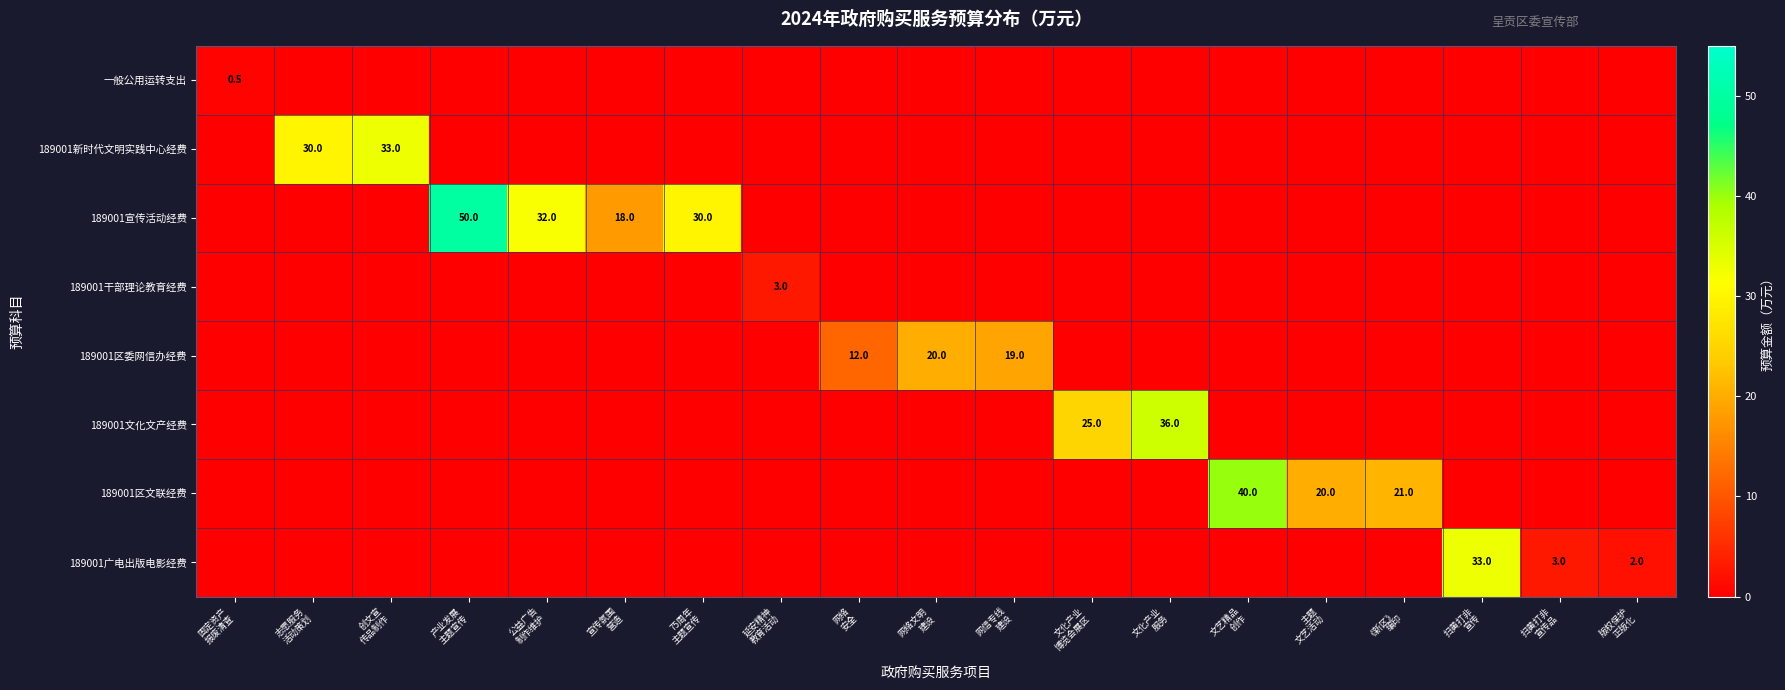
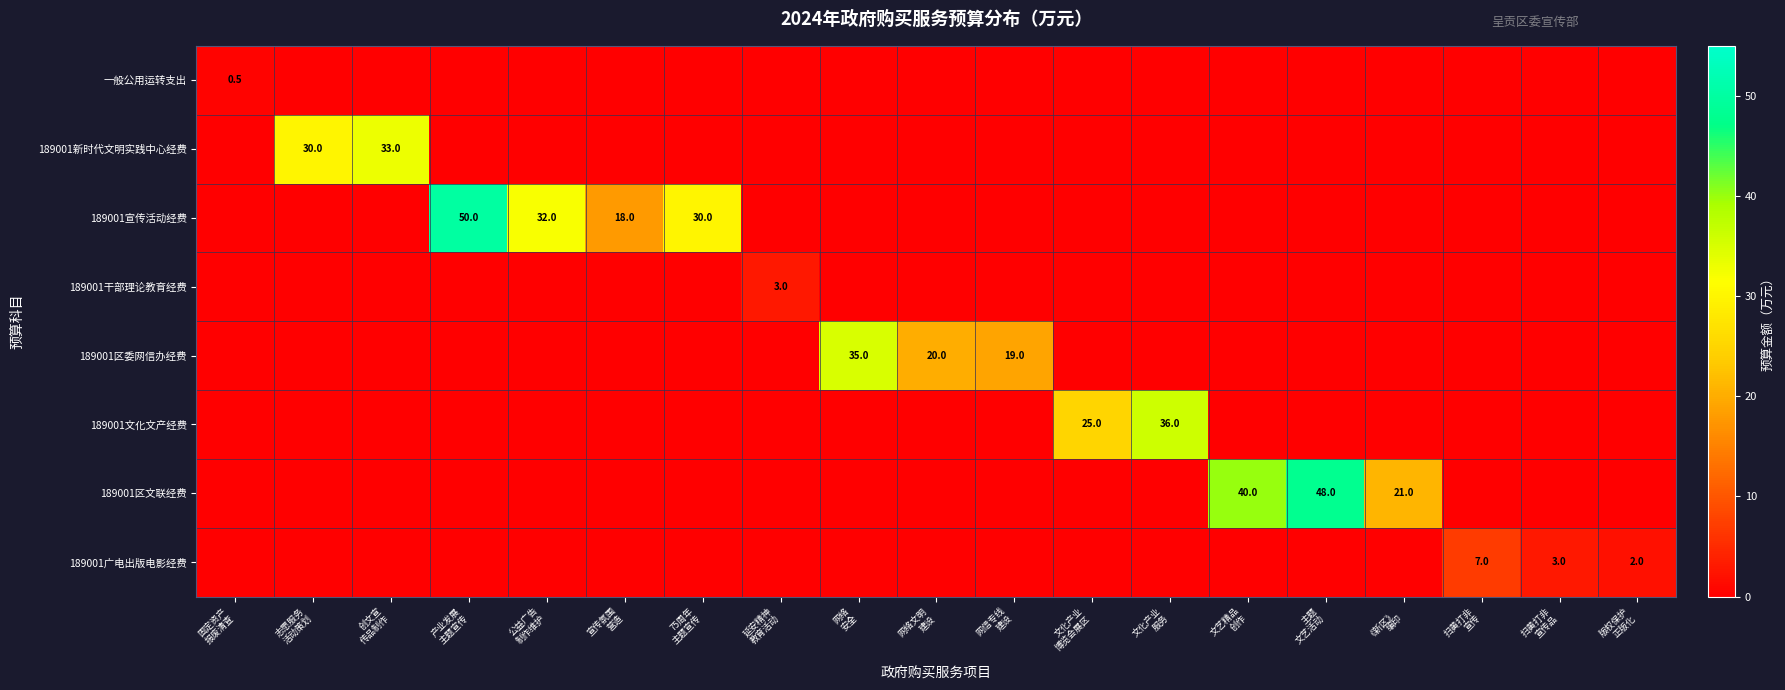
189001区委网信办经费, 网络 安全: 12.0 -> 35.0
189001区文联经费, 主题 文艺活动: 20.0 -> 48.0
189001广电出版电影经费, 扫黄打非 宣传: 33.0 -> 7.0
